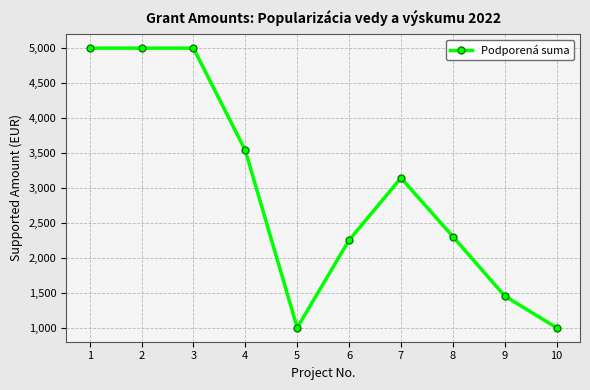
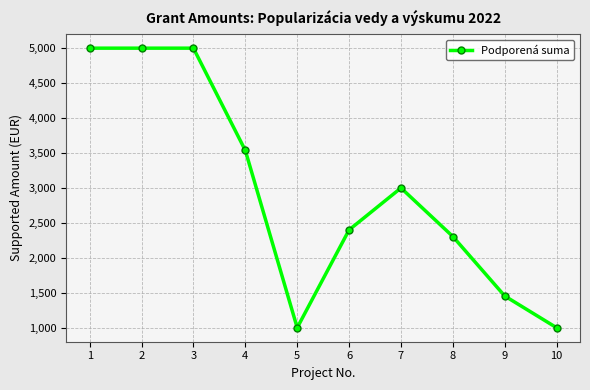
6: 2,300 -> 2,400
7: 3,100 -> 3,000
